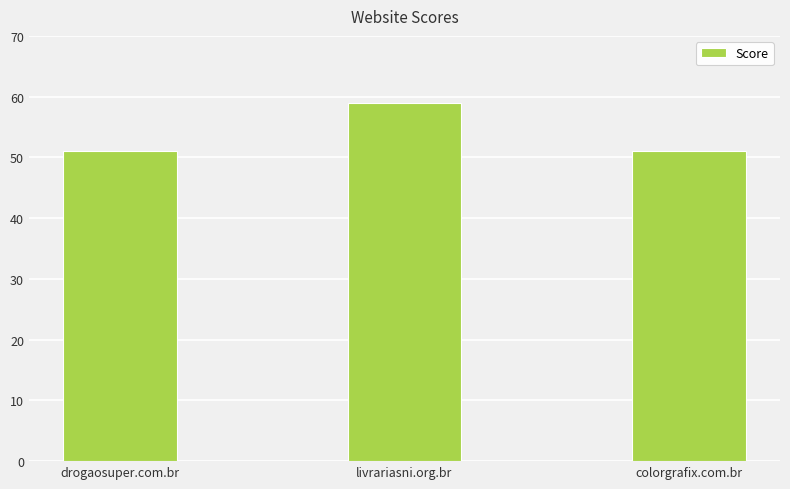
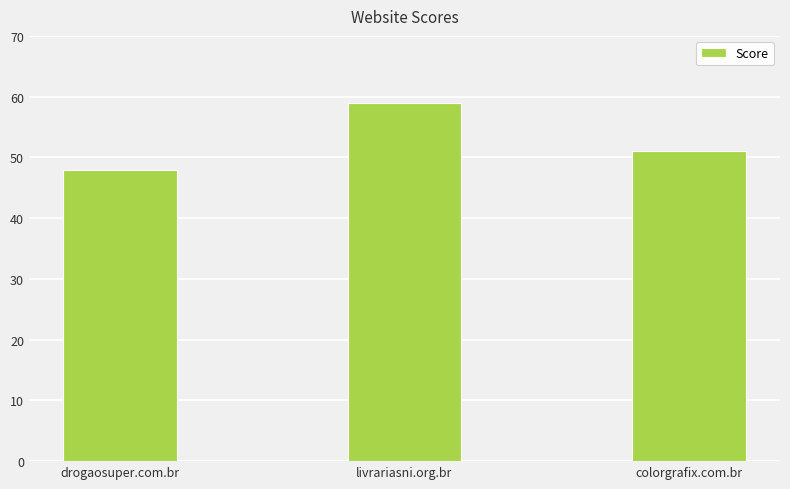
drogaosuper.com.br: 51 -> 48
